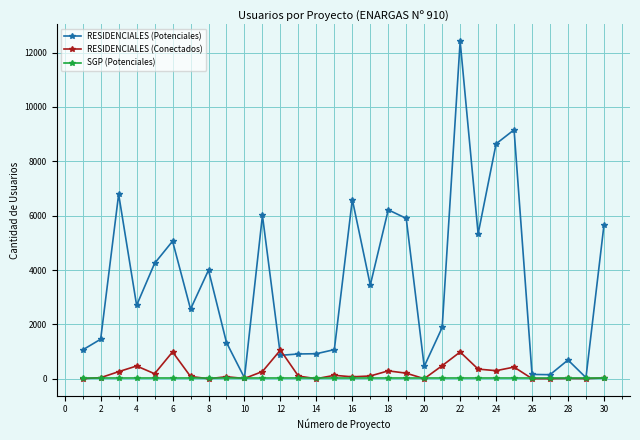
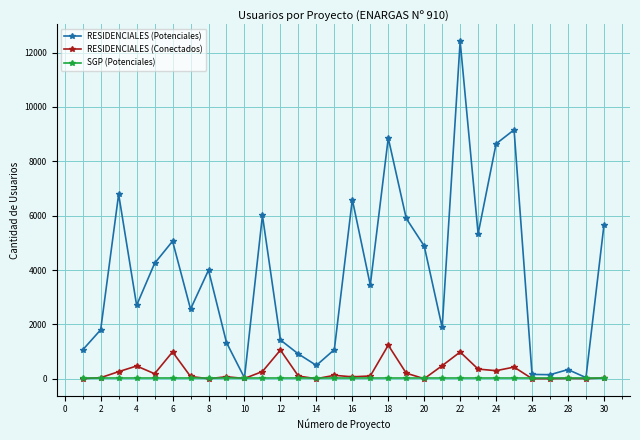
RESIDENCIALES (Potenciales), 2: 1500 -> 1800
RESIDENCIALES (Potenciales), 12: 900 -> 1400
RESIDENCIALES (Potenciales), 14: 900 -> 500
RESIDENCIALES (Potenciales), 18: 6200 -> 8900
RESIDENCIALES (Conectados), 18: 300 -> 1200
RESIDENCIALES (Potenciales), 20: 500 -> 4900
RESIDENCIALES (Potenciales), 28: 700 -> 300
